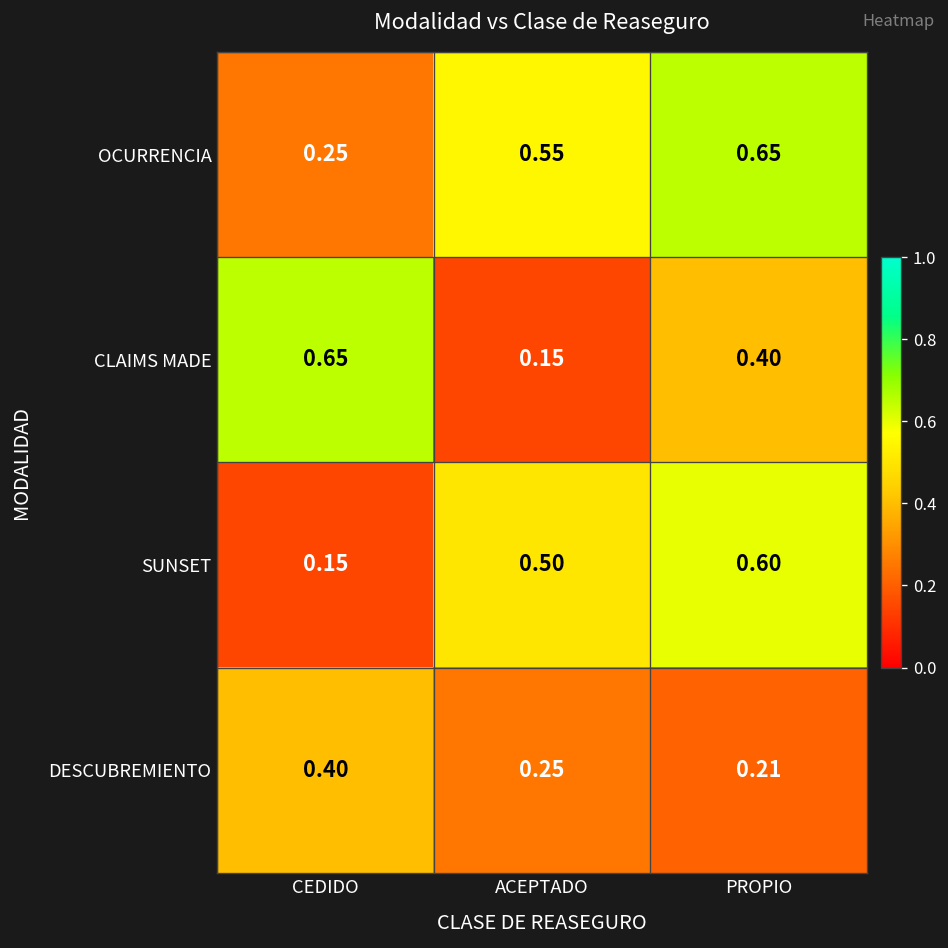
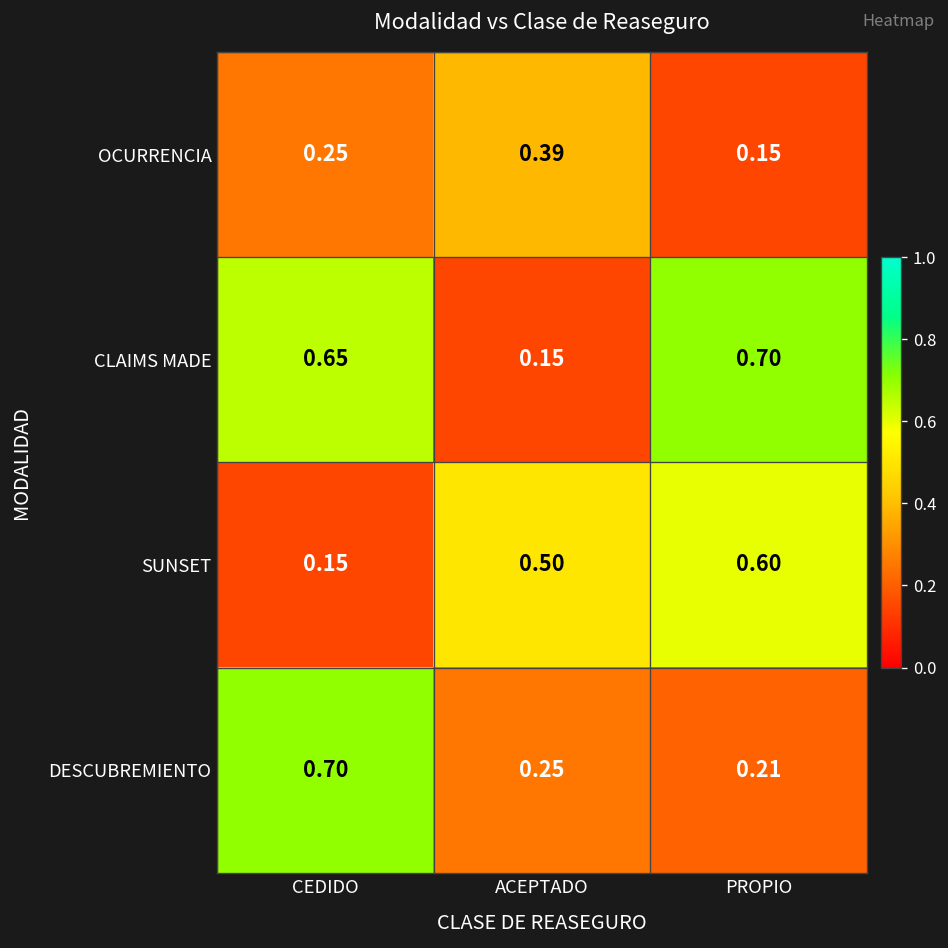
OCURRENCIA, ACEPTADO: 0.55 -> 0.39
OCURRENCIA, PROPIO: 0.65 -> 0.15
CLAIMS MADE, PROPIO: 0.40 -> 0.70
DESCUBREMIENTO, CEDIDO: 0.40 -> 0.70
